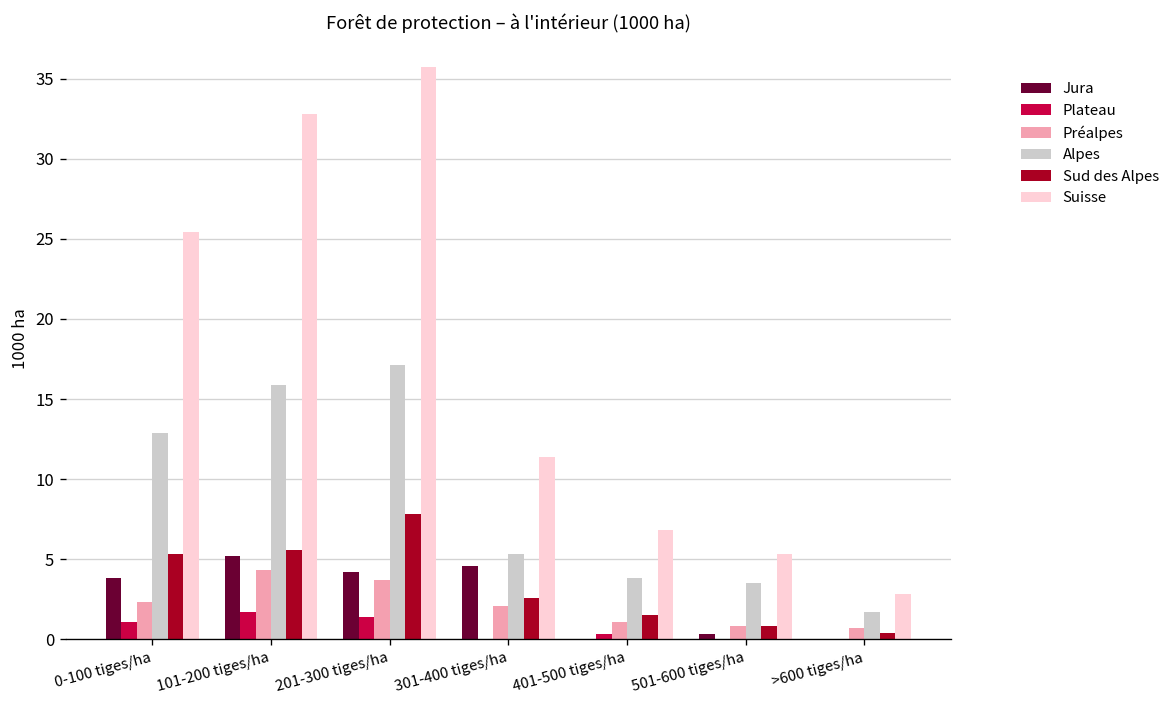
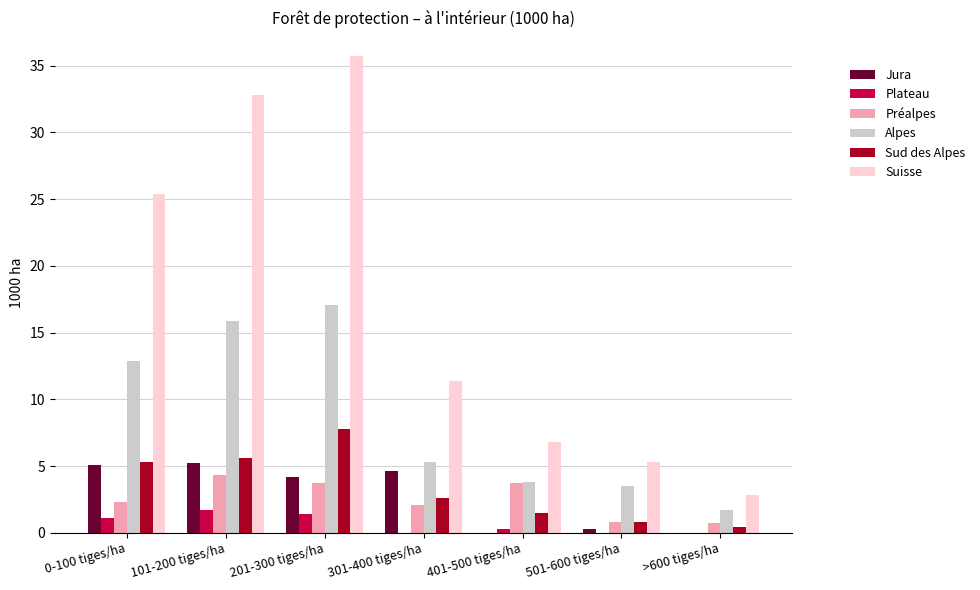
Jura, 0-100 tiges/ha: 3.8 -> 5.1
Préalpes, 401-500 tiges/ha: 1.1 -> 3.7
